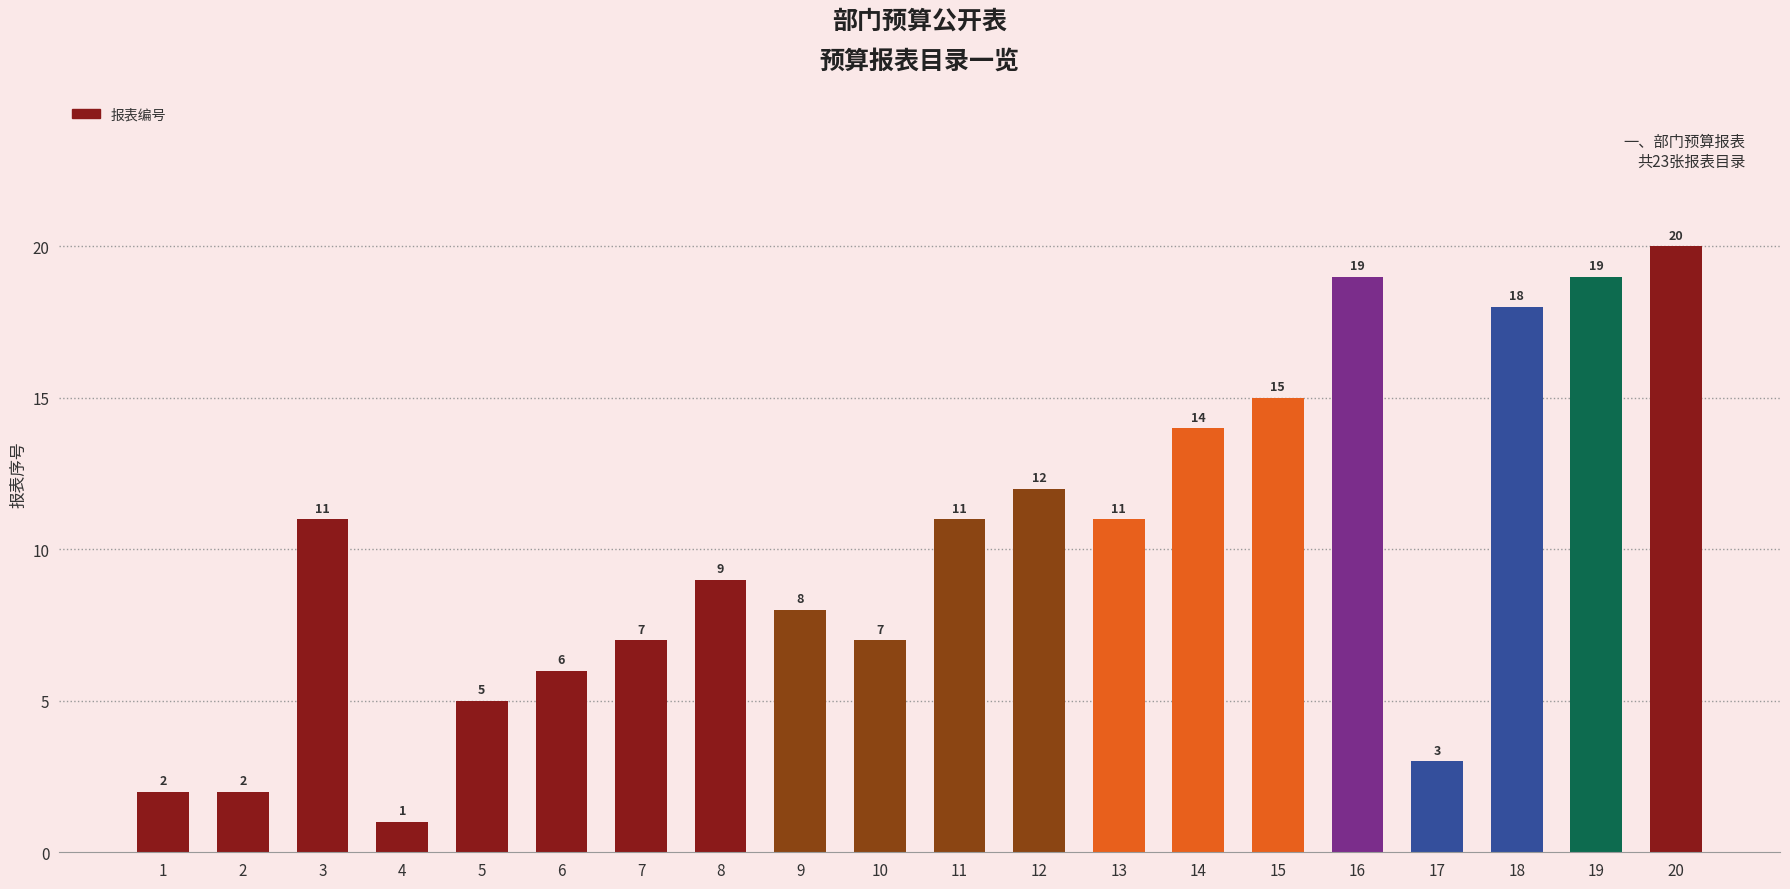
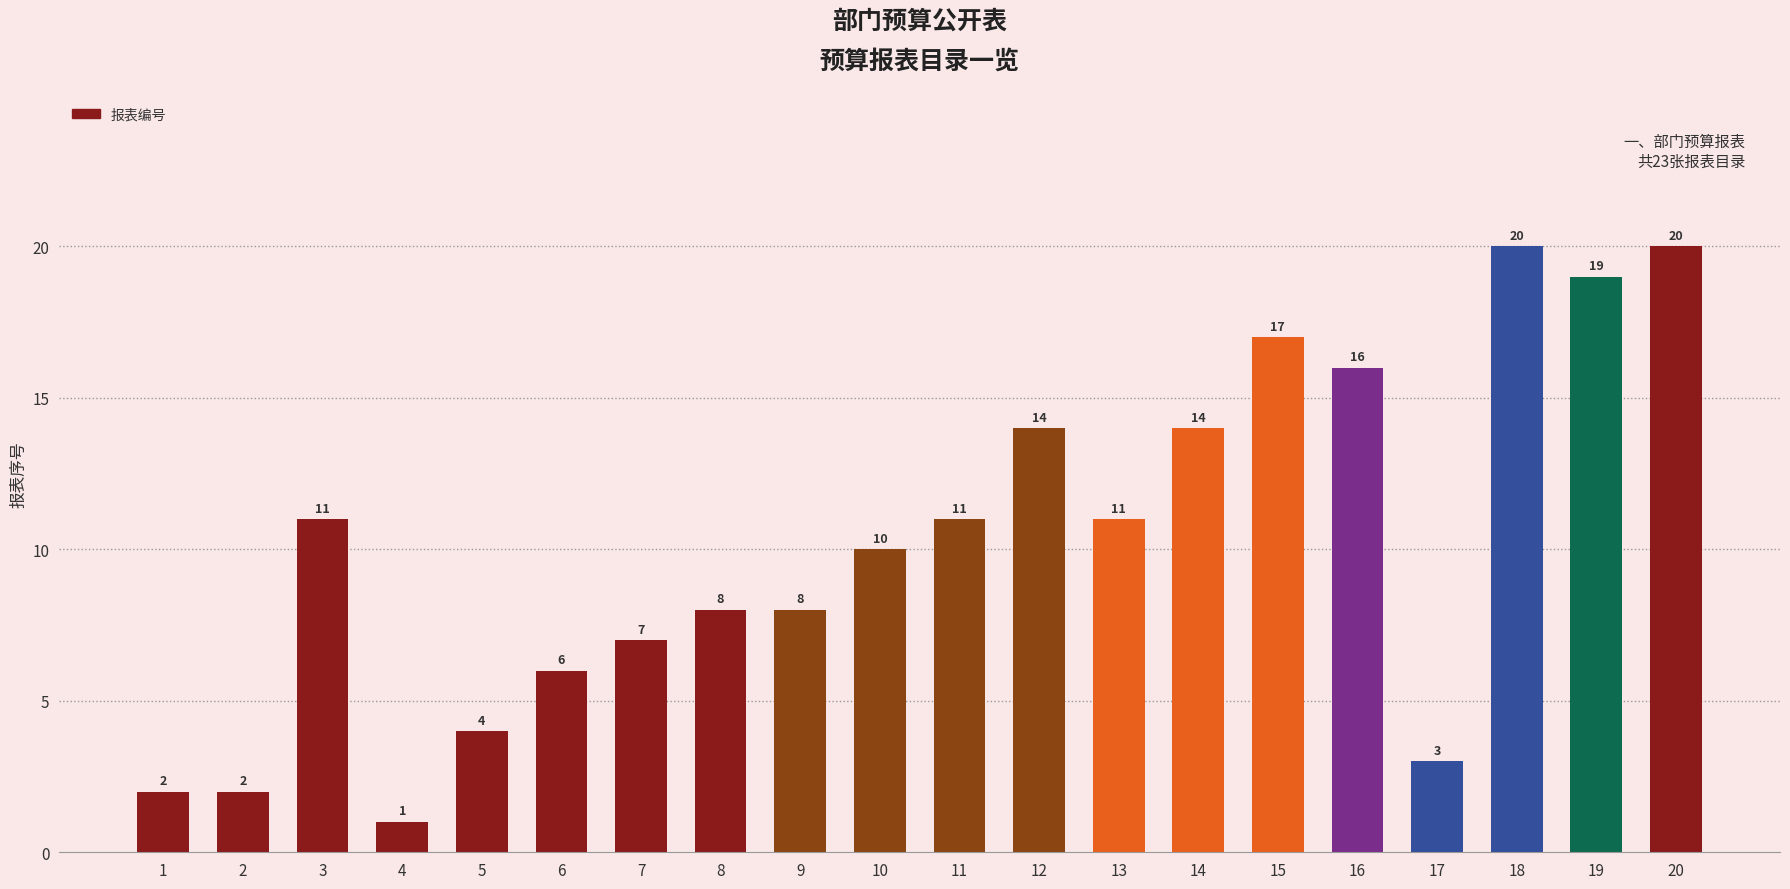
5: 5 -> 4
8: 9 -> 8
10: 7 -> 10
12: 12 -> 14
15: 15 -> 17
16: 19 -> 16
18: 18 -> 20
